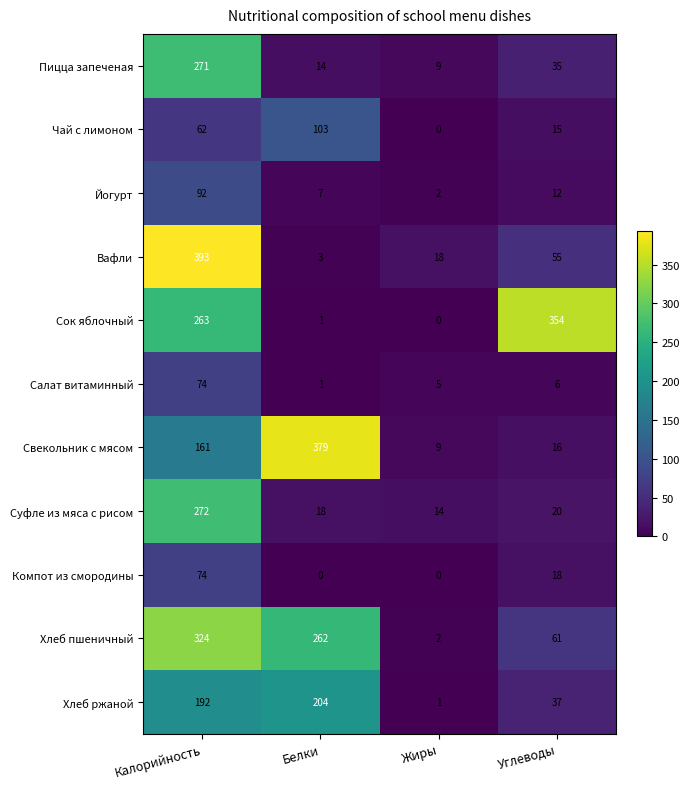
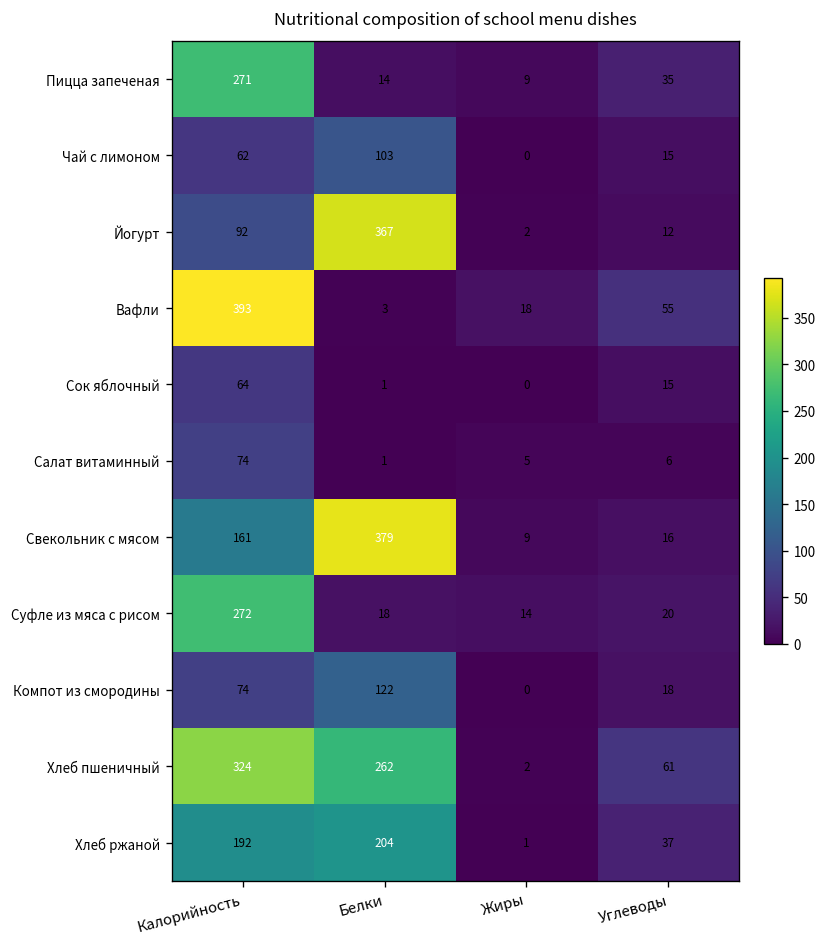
Йогурт, Белки: 7 -> 367
Сок яблочный, Калорийность: 263 -> 64
Сок яблочный, Углеводы: 354 -> 15
Компот из смородины, Белки: 0 -> 122
